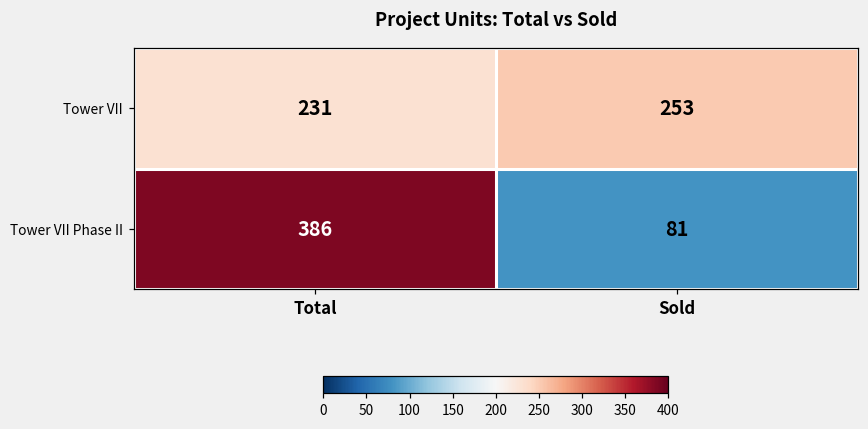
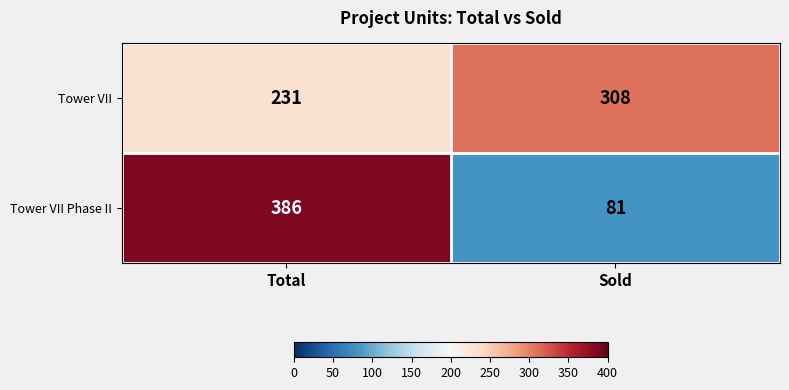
Tower VII, Sold: 253 -> 308
